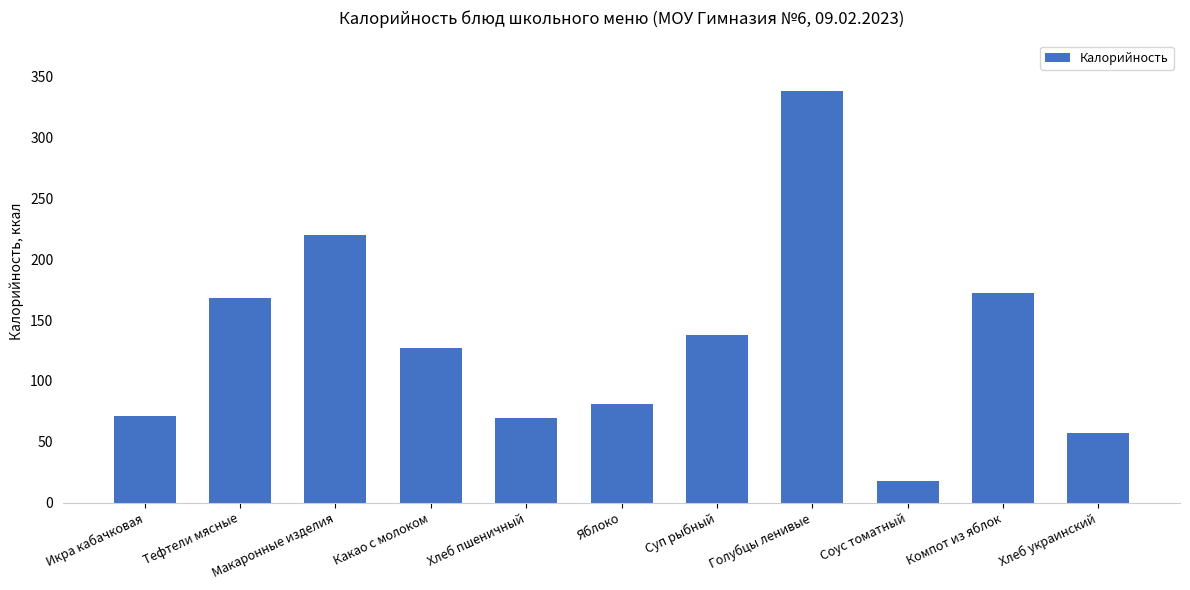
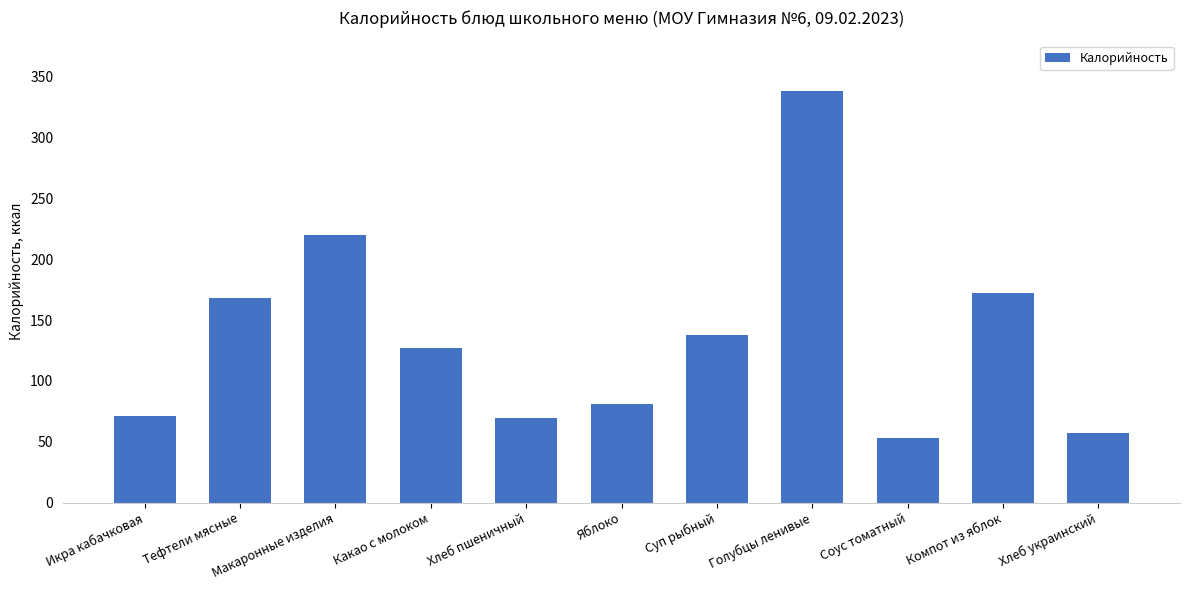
Соус томатный: 18 -> 53
